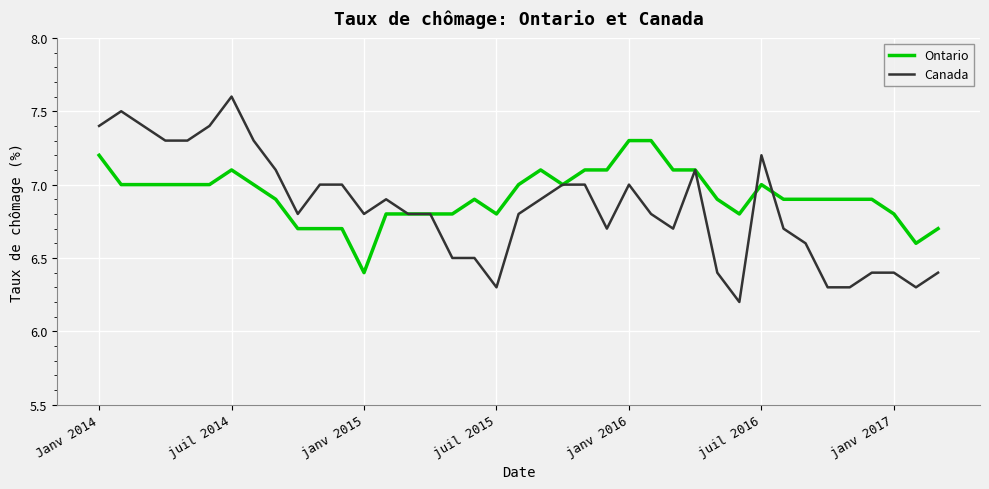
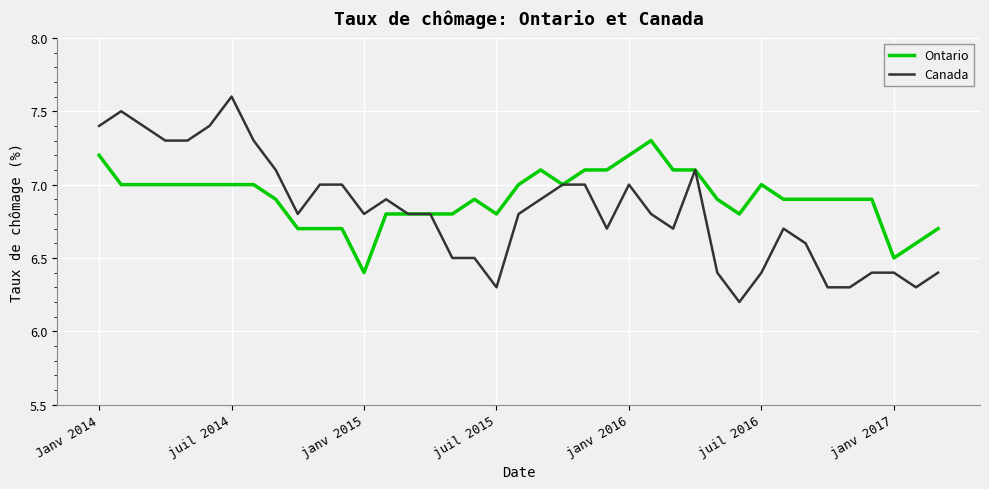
Ontario, juil 2014: 7.1 -> 7.0
Ontario, janv 2016: 7.3 -> 7.2
Canada, juil 2016: 7.2 -> 6.4
Ontario, janv 2017: 6.8 -> 6.5
